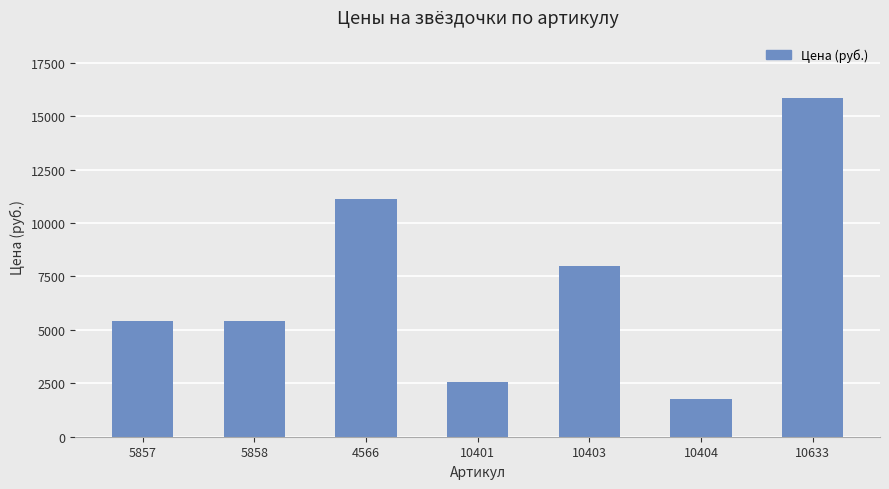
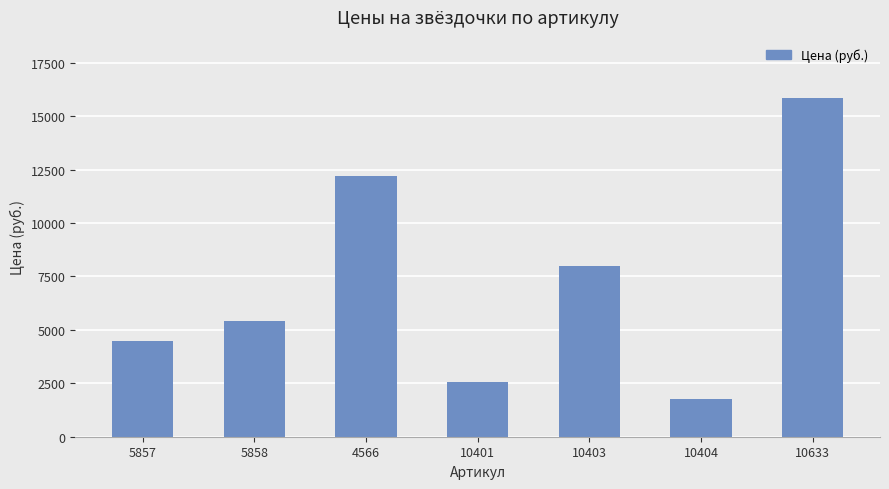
5857: 5400 -> 4500
4566: 11200 -> 12200
